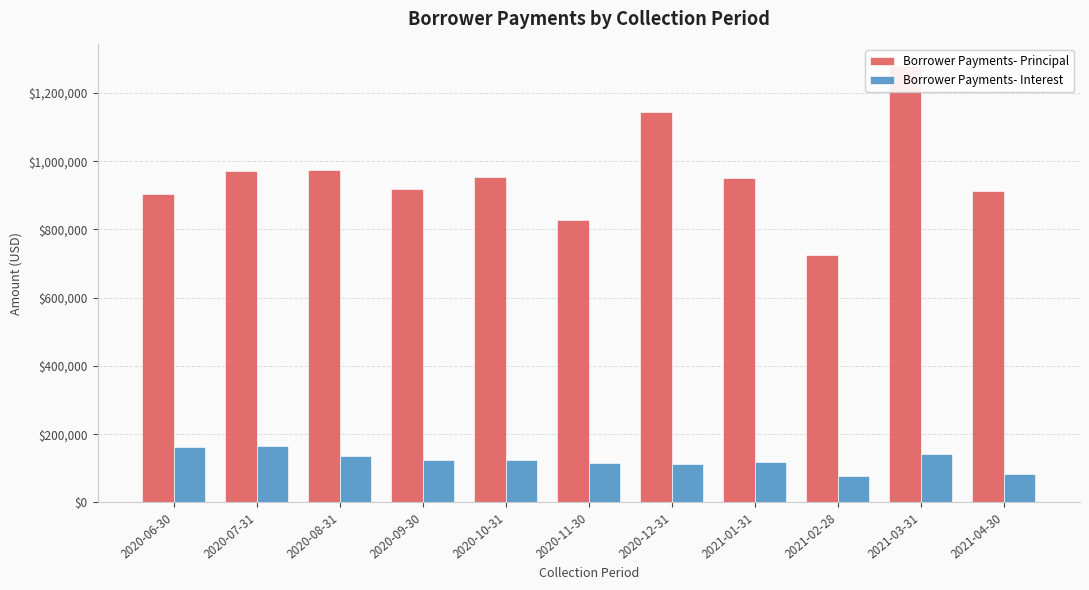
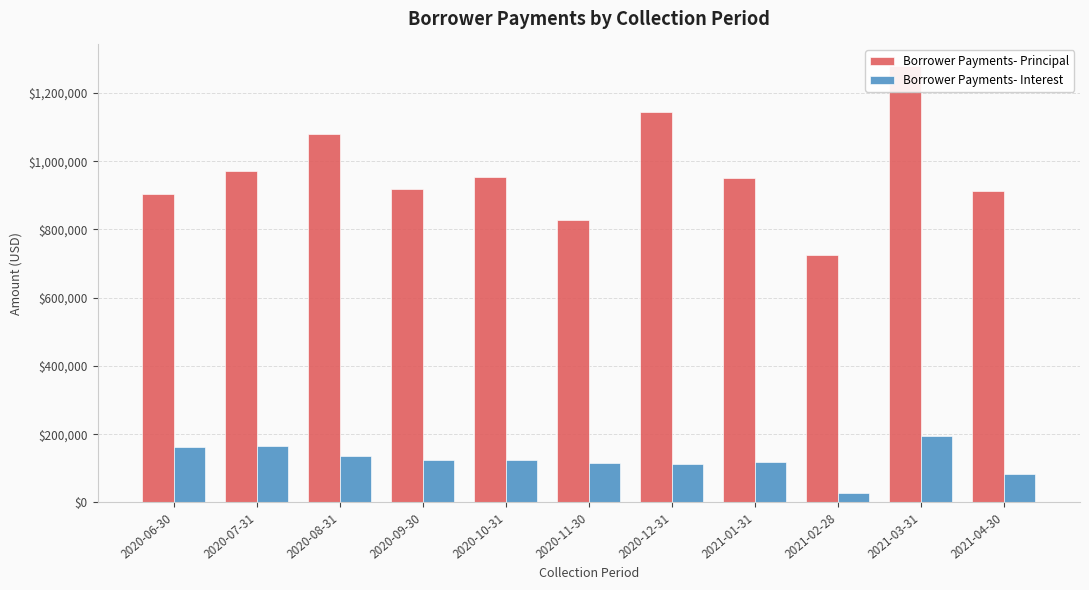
Borrower Payments- Principal, 2020-08-31: $980,000 -> $1,080,000
Borrower Payments- Interest, 2021-02-28: $80,000 -> $30,000
Borrower Payments- Interest, 2021-03-31: $140,000 -> $190,000
